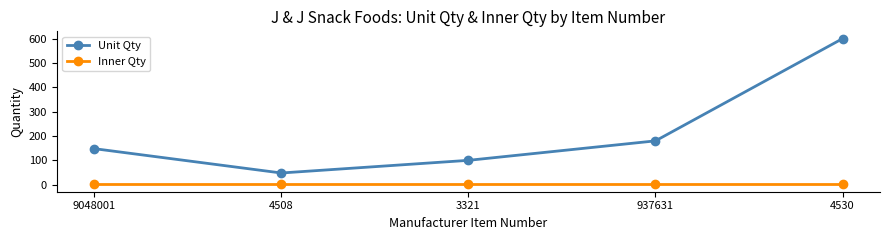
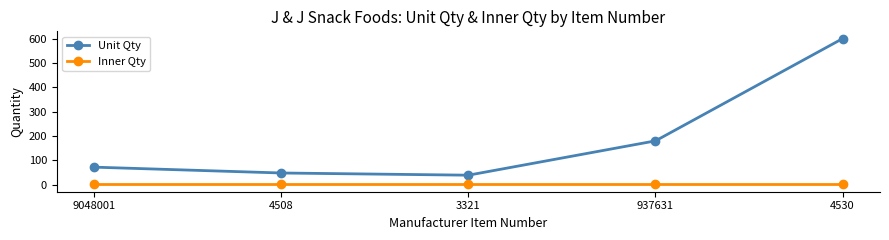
Unit Qty, 9048001: 150 -> 70
Unit Qty, 3321: 100 -> 40
